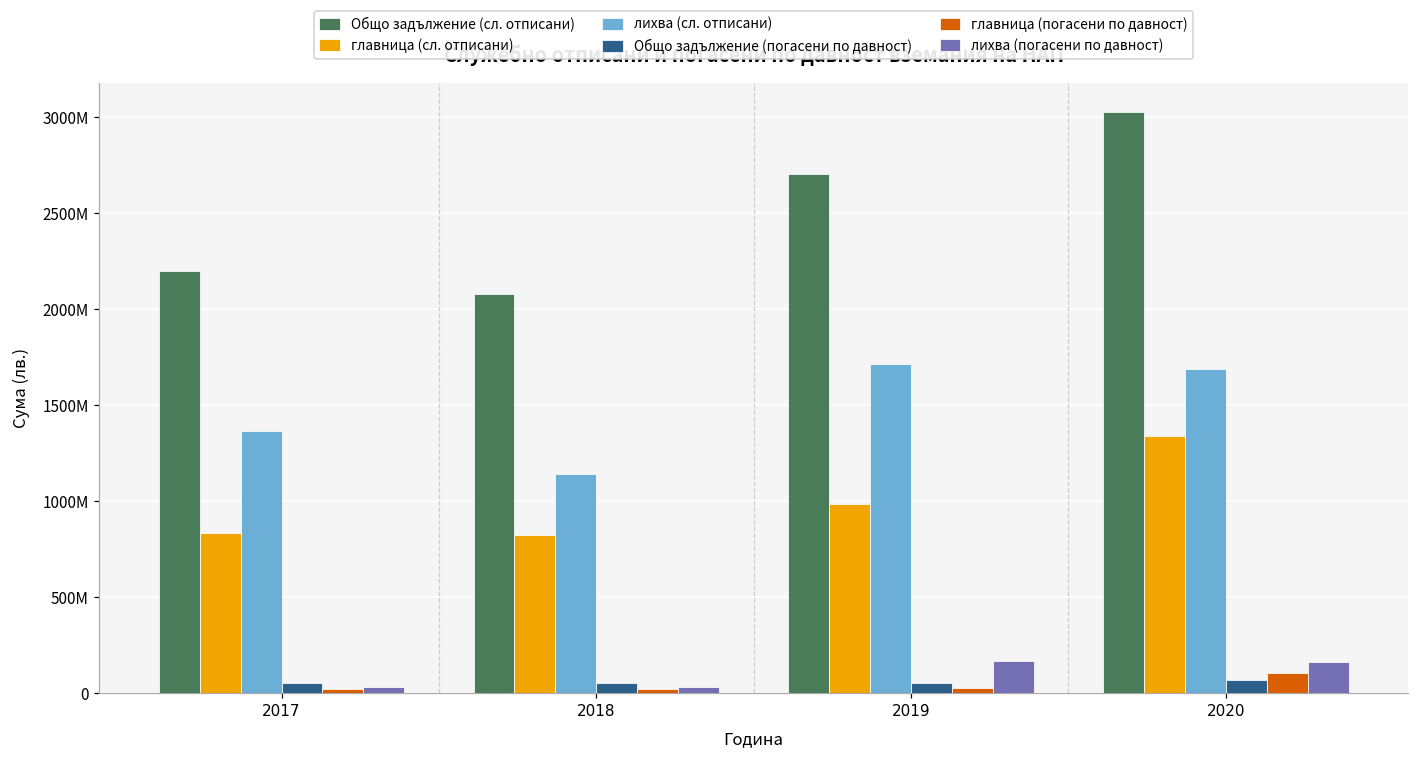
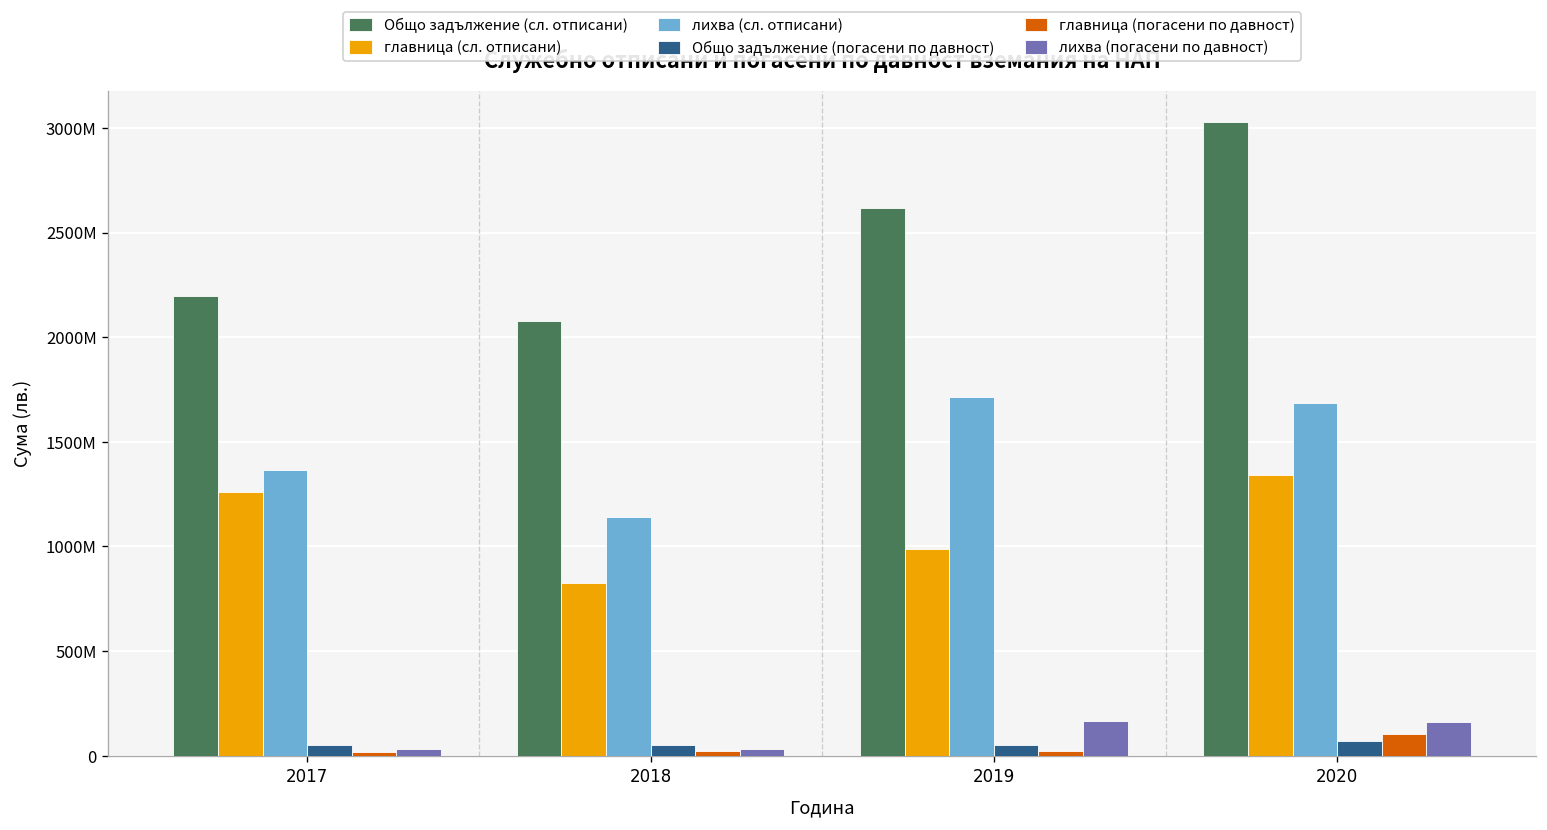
главница (сл. отписани), 2017: 830000000 -> 1260000000
Общо задължение (сл. отписани), 2019: 2700000000 -> 2620000000
